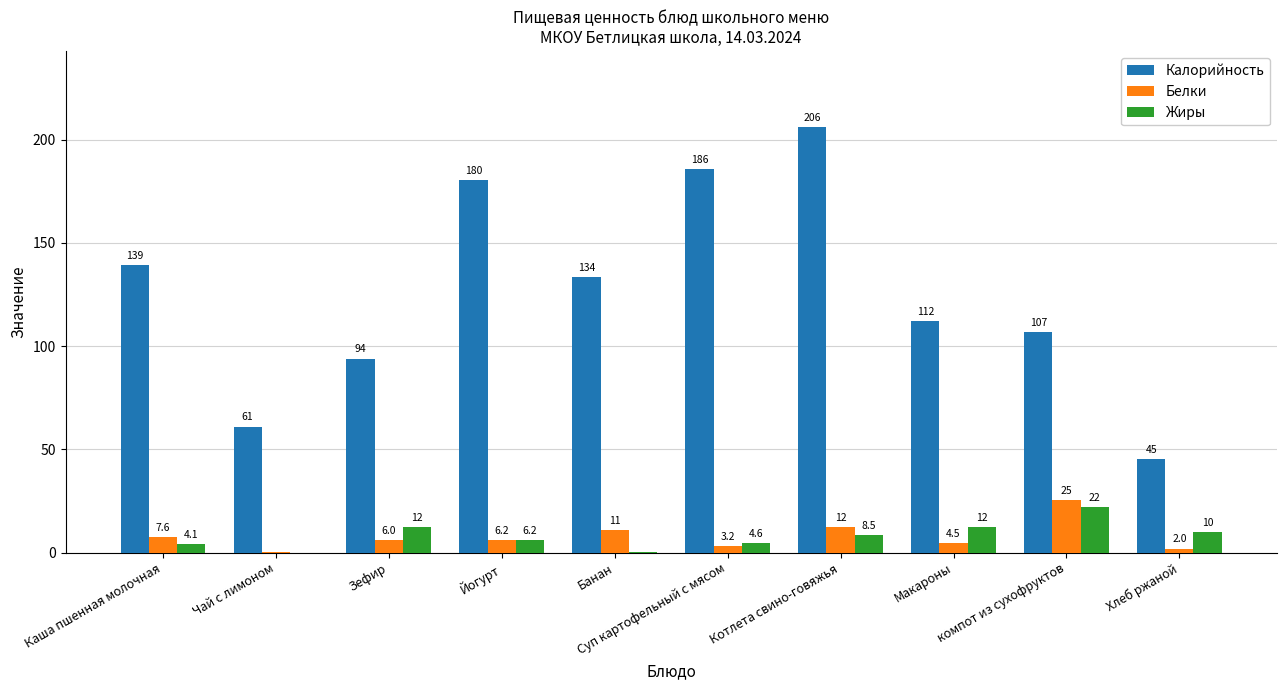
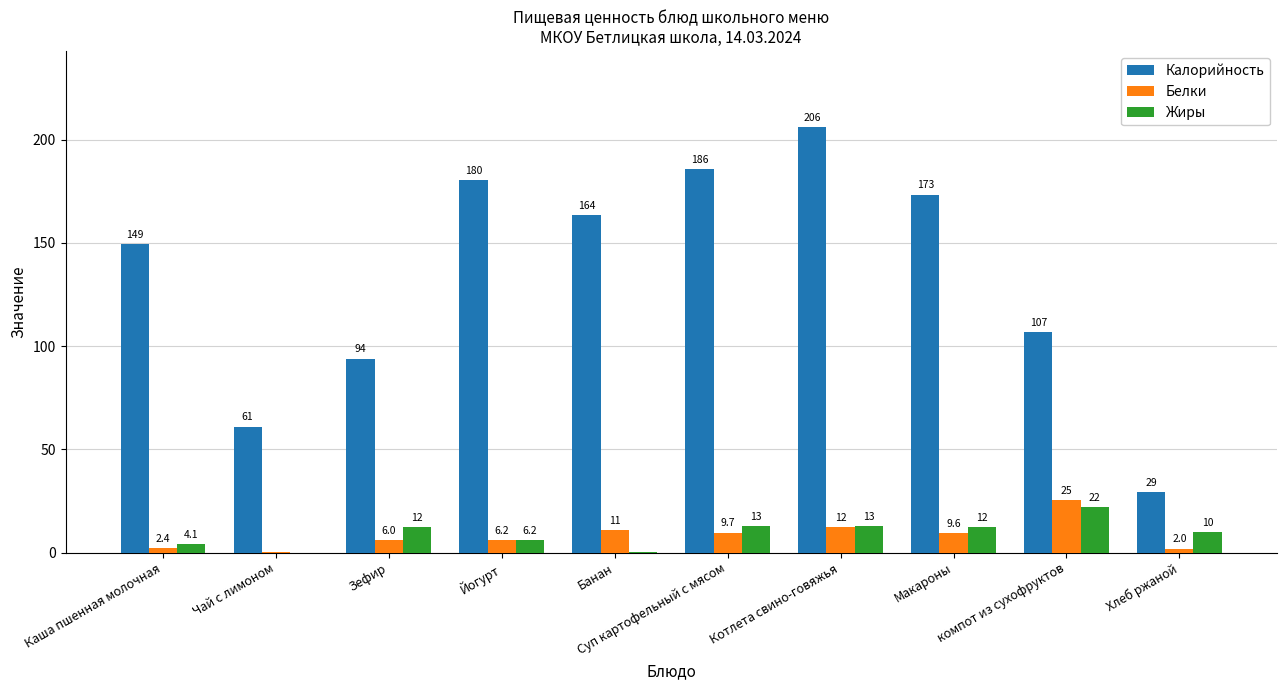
Калорийность, Каша пшенная молочная: 139 -> 149
Белки, Каша пшенная молочная: 7.6 -> 2.4
Калорийность, Банан: 134 -> 164
Белки, Суп картофельный с мясом: 3.2 -> 9.7
Жиры, Суп картофельный с мясом: 4.6 -> 13
Жиры, Котлета свино-говяжья: 8.5 -> 13
Калорийность, Макароны: 112 -> 173
Белки, Макароны: 4.5 -> 9.6
Калорийность, Хлеб ржаной: 45 -> 29
